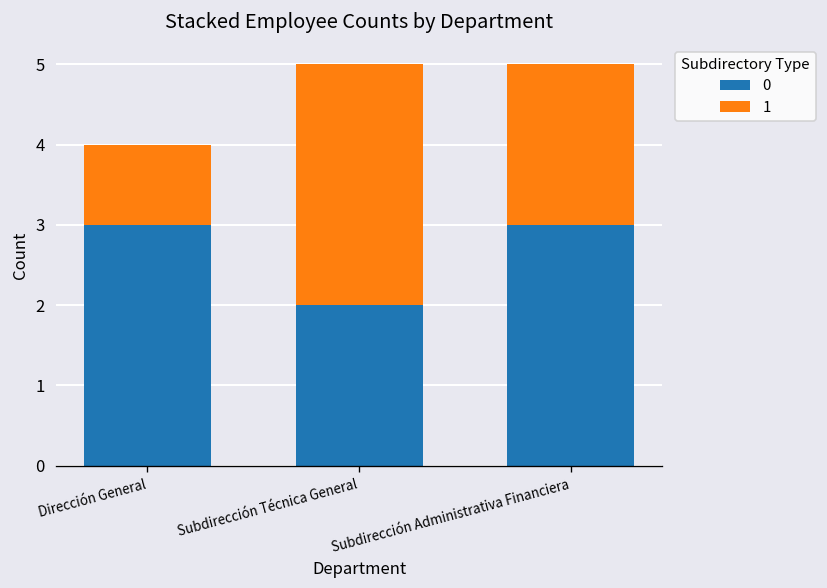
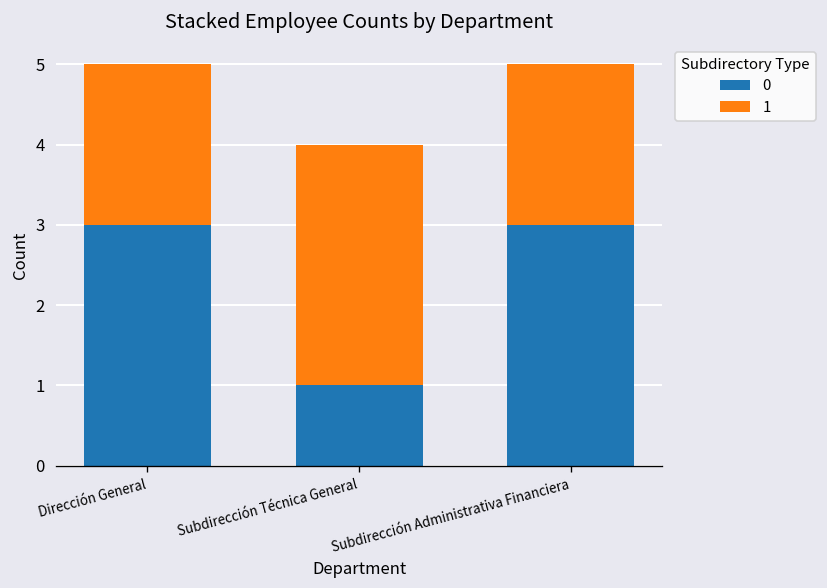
1, Dirección General: 1 -> 2
0, Subdirección Técnica General: 2 -> 1
